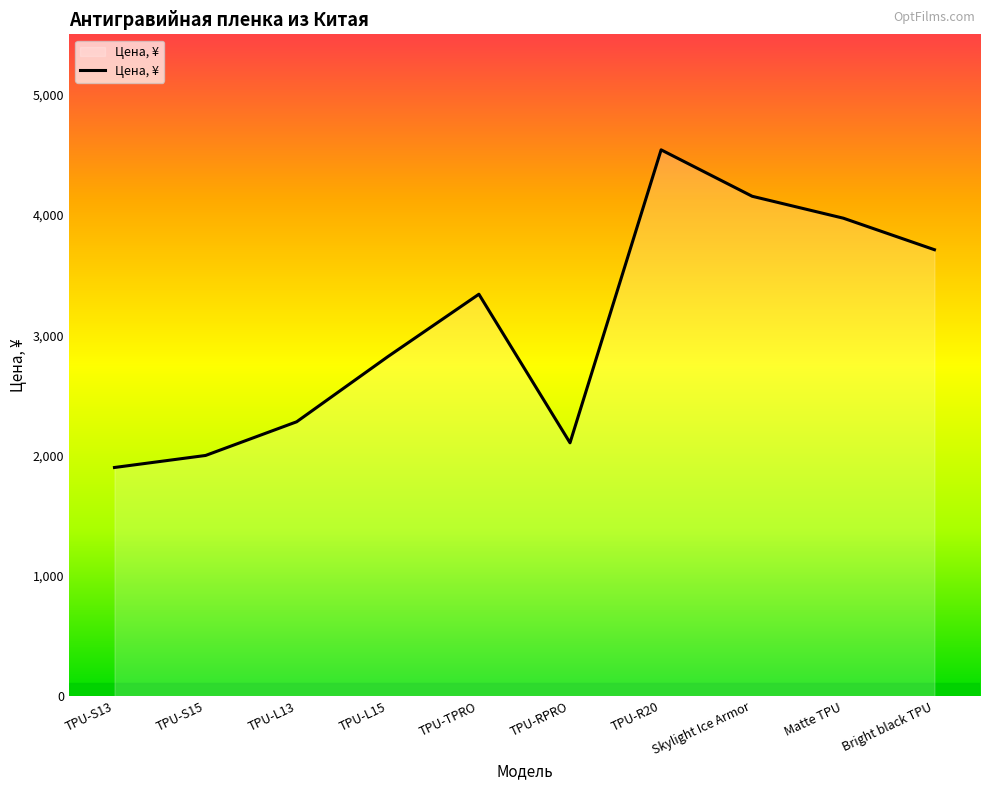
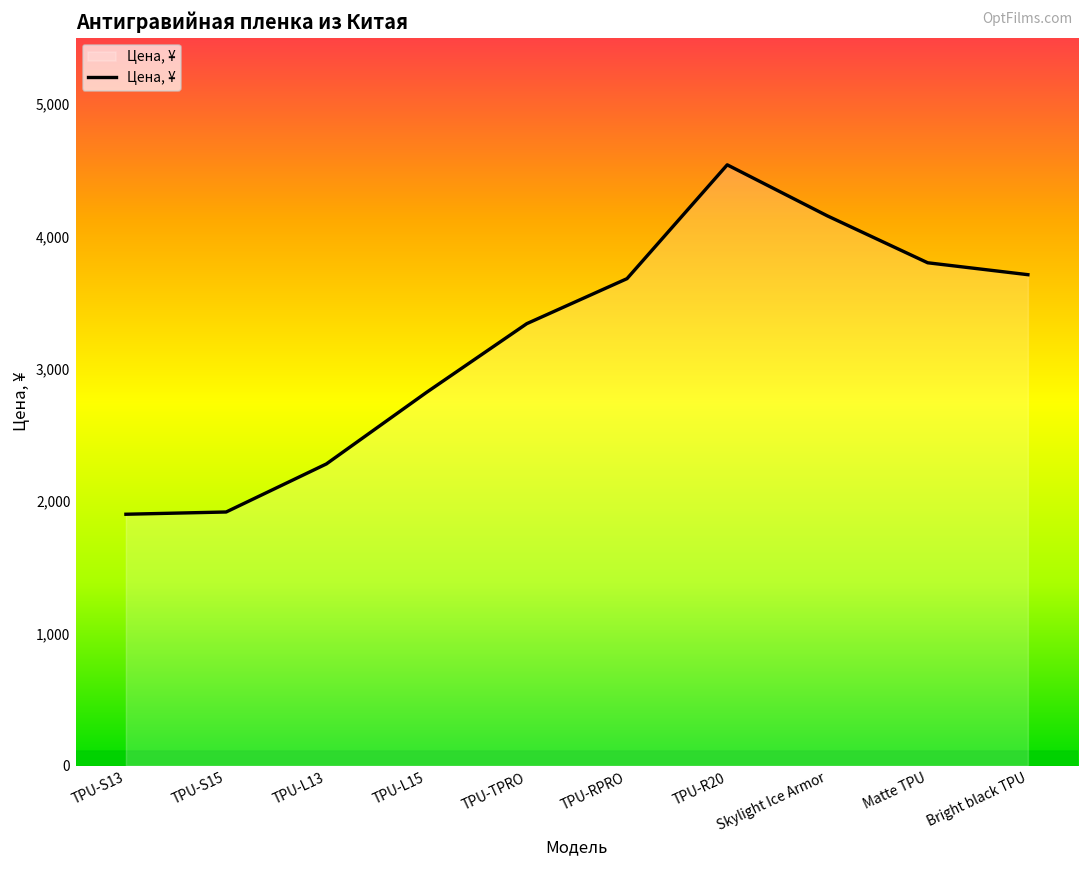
TPU-S15: 2,000 -> 1,920
TPU-RPRO: 2,110 -> 3,680
Matte TPU: 3,970 -> 3,800
